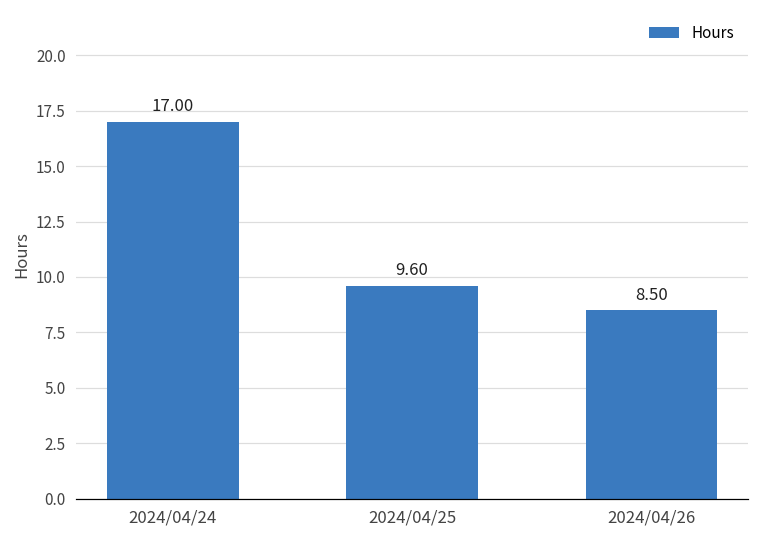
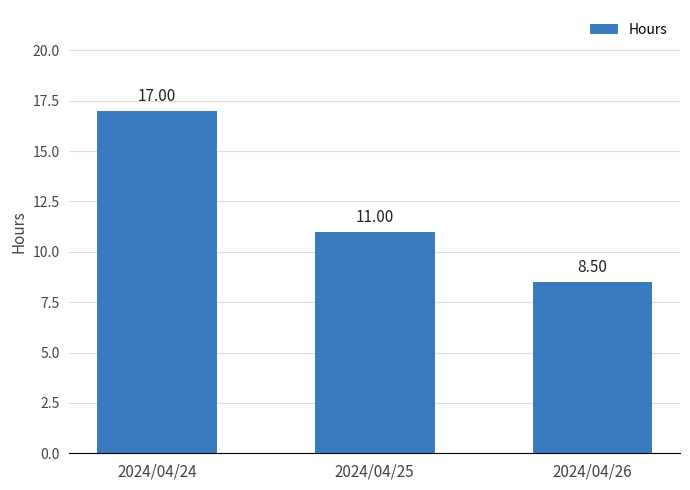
2024/04/25: 9.60 -> 11.00
